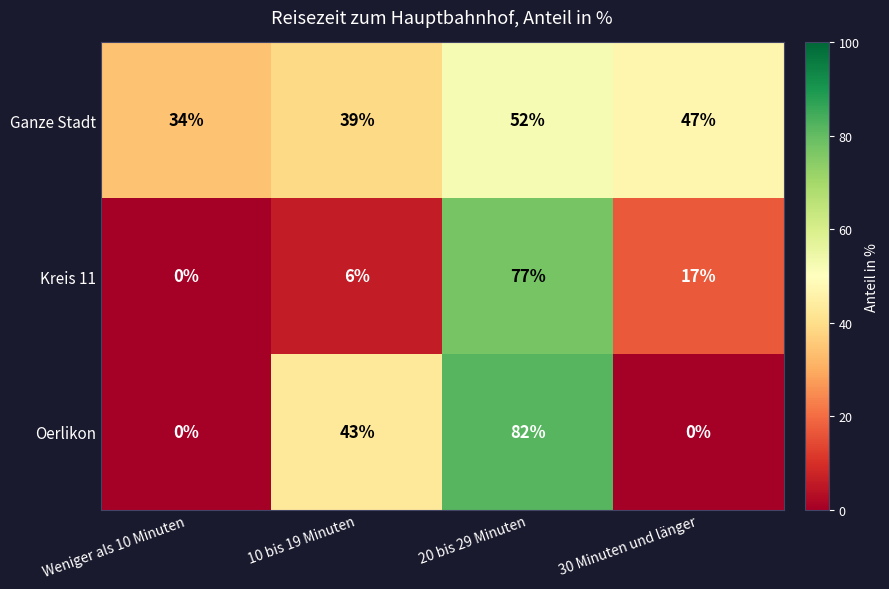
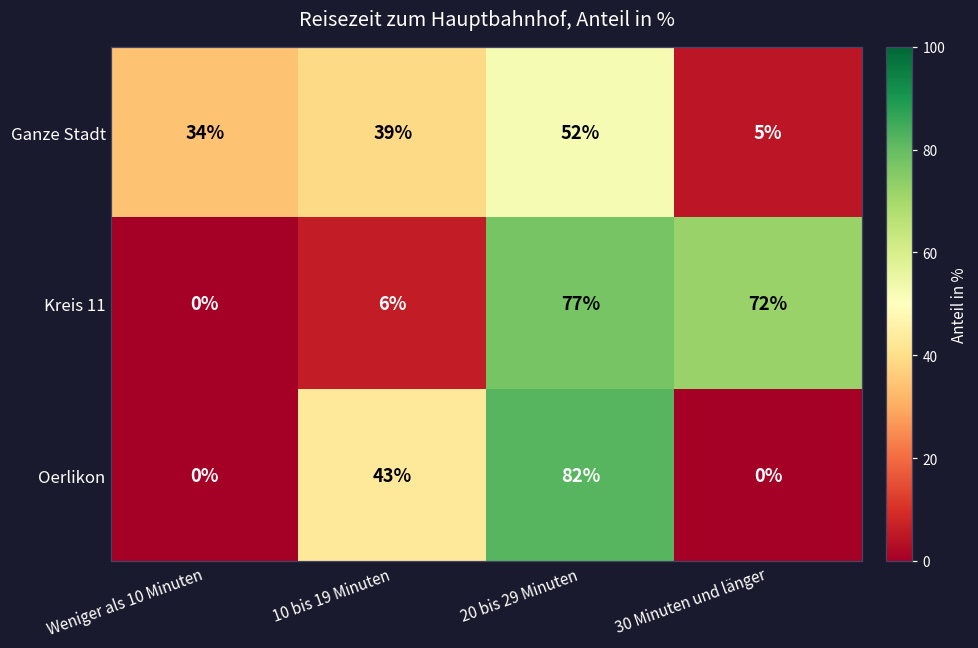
Ganze Stadt, 30 Minuten und länger: 47% -> 5%
Kreis 11, 30 Minuten und länger: 17% -> 72%
